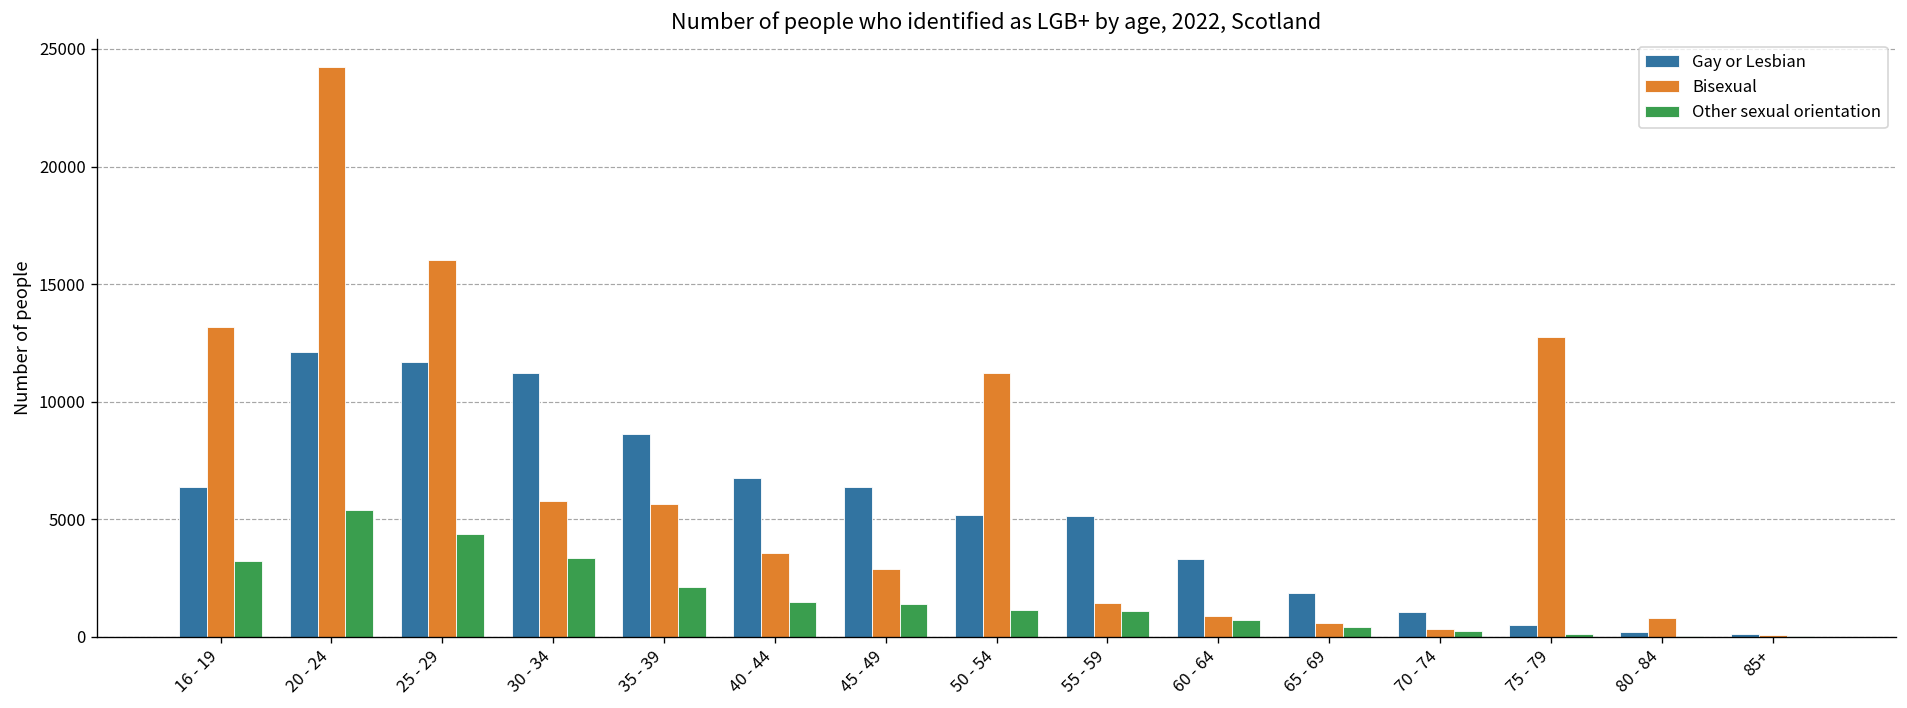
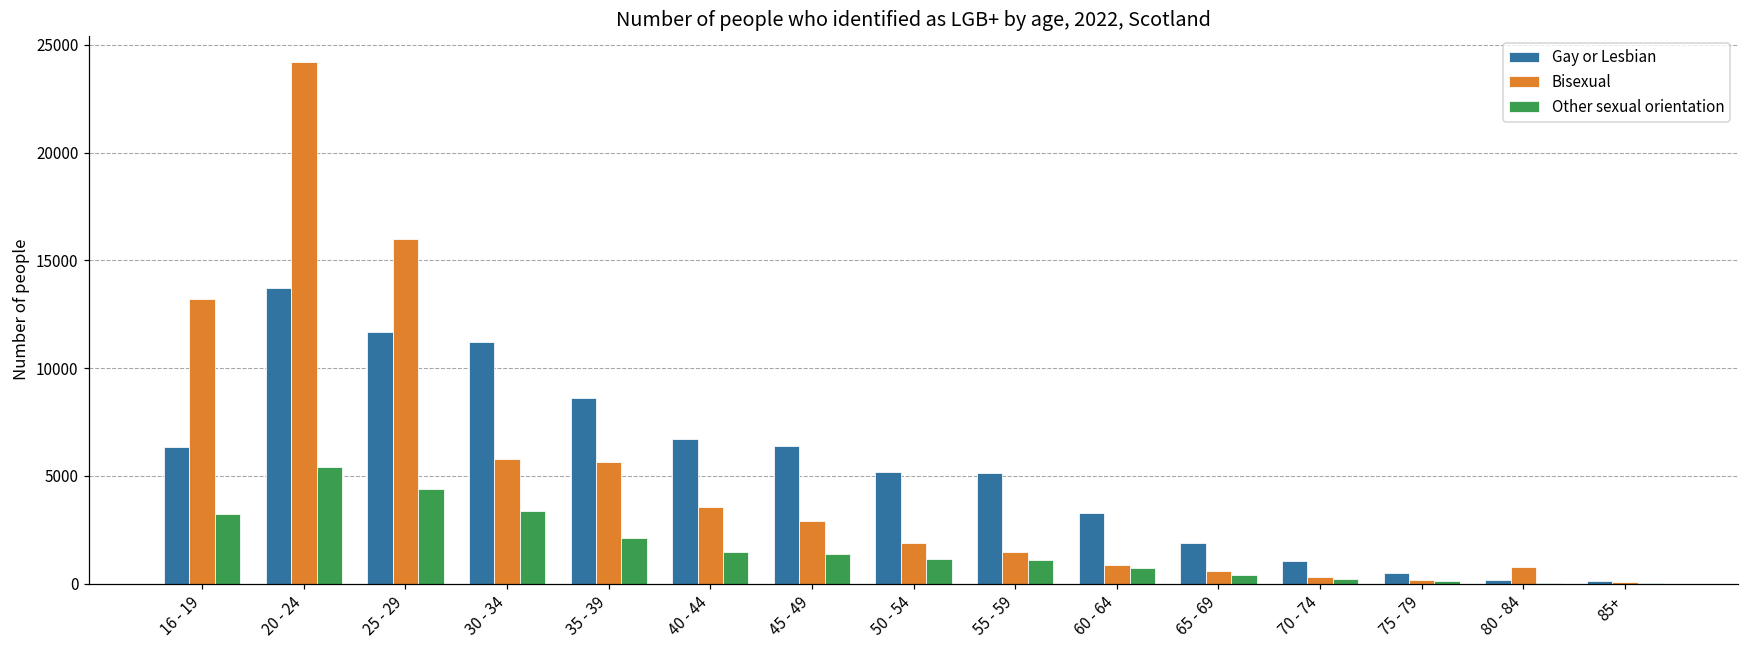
Gay or Lesbian, 20 - 24: 12100 -> 13700
Bisexual, 50 - 54: 11200 -> 1900
Bisexual, 75 - 79: 12800 -> 200
